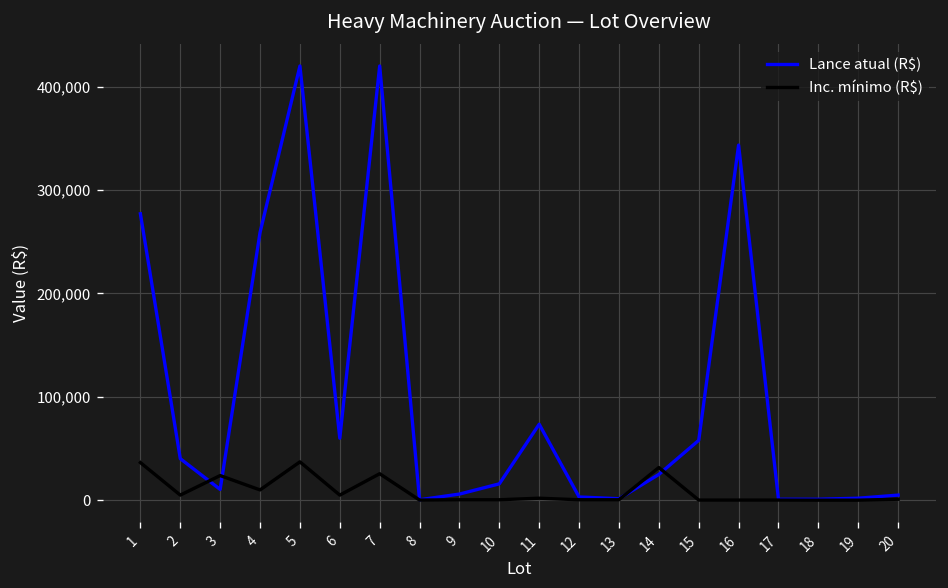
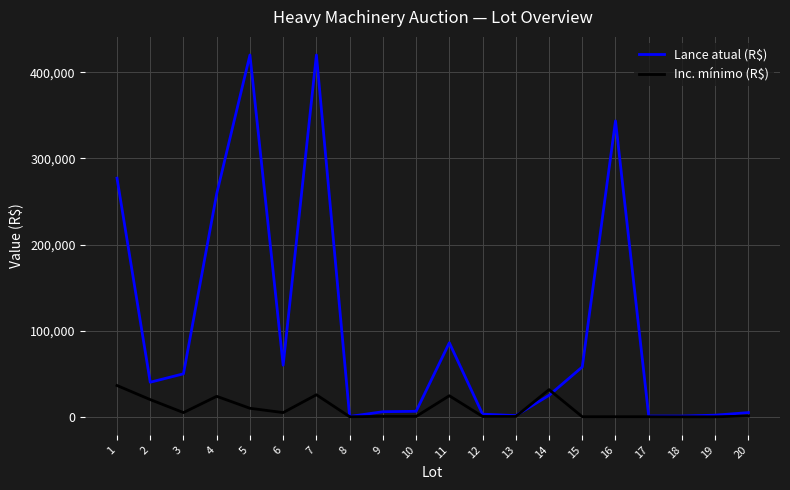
Inc. mínimo (R$), 2: 10,000 -> 20,000
Lance atual (R$), 3: 10,000 -> 50,000
Inc. mínimo (R$), 3: 20,000 -> 10,000
Inc. mínimo (R$), 4: 10,000 -> 20,000
Inc. mínimo (R$), 5: 40,000 -> 10,000
Lance atual (R$), 10: 20,000 -> 10,000
Lance atual (R$), 11: 70,000 -> 90,000
Inc. mínimo (R$), 11: 0 -> 20,000
